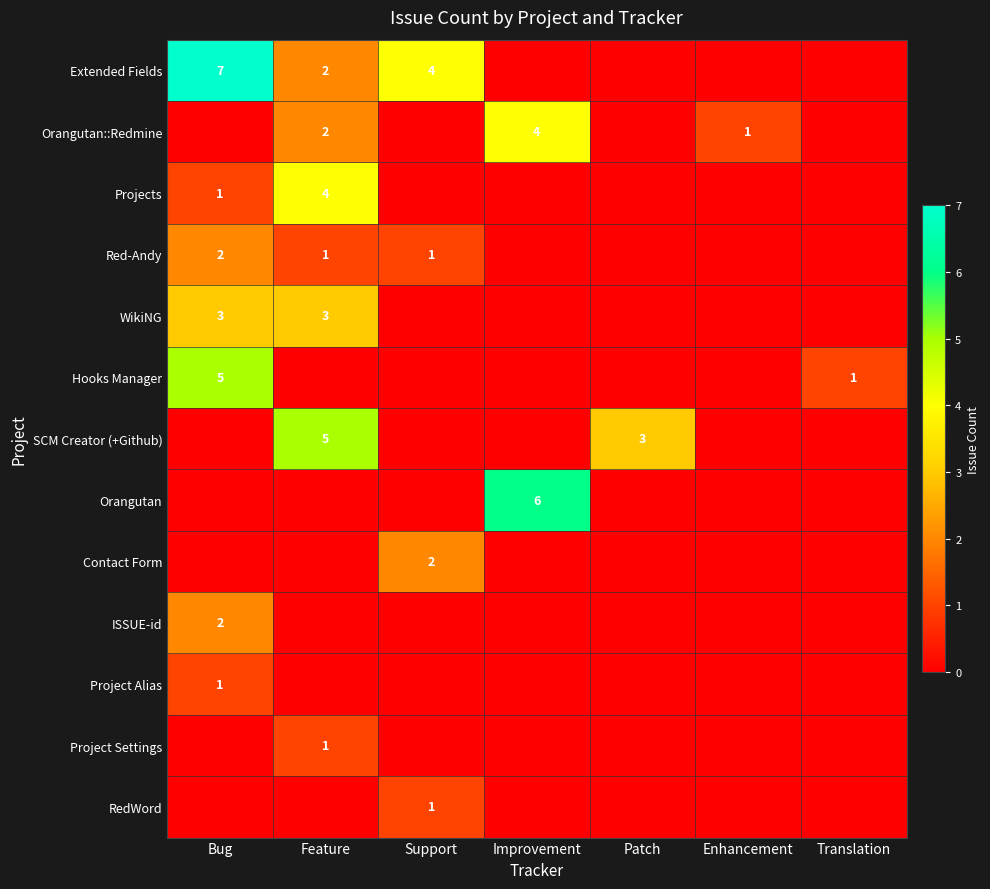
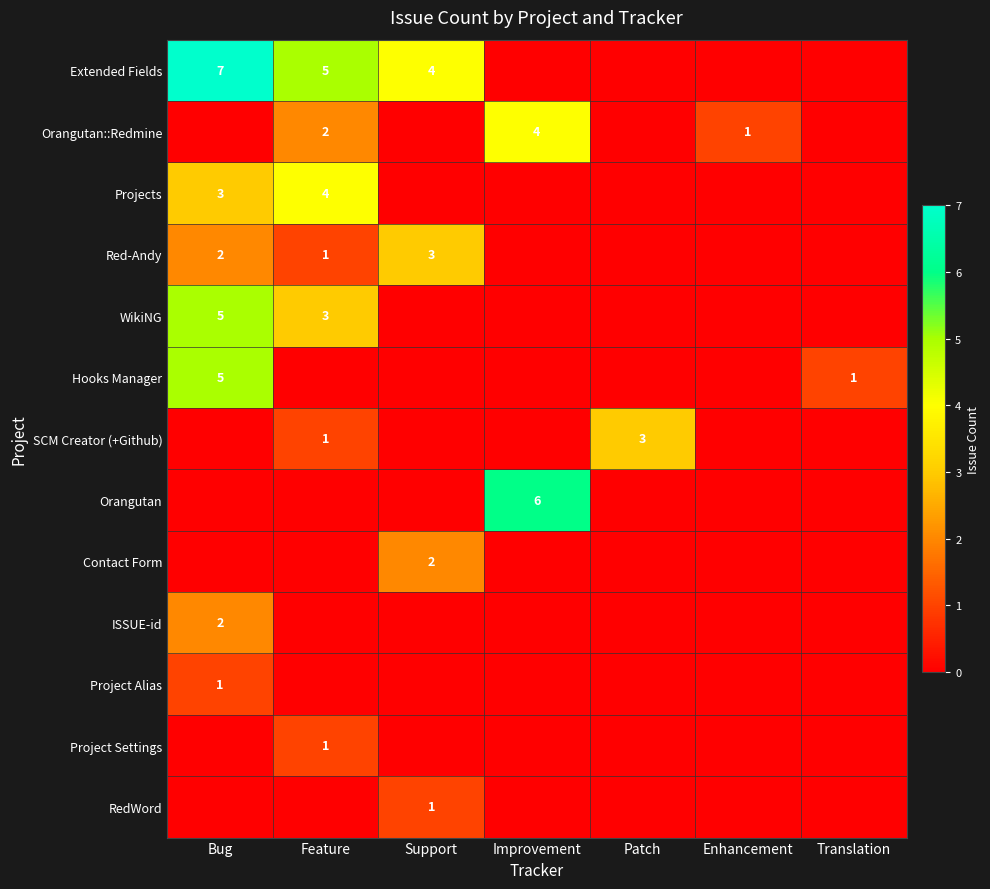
Extended Fields, Feature: 2 -> 5
Projects, Bug: 1 -> 3
Red-Andy, Support: 1 -> 3
WikiNG, Bug: 3 -> 5
SCM Creator (+Github), Feature: 5 -> 1
